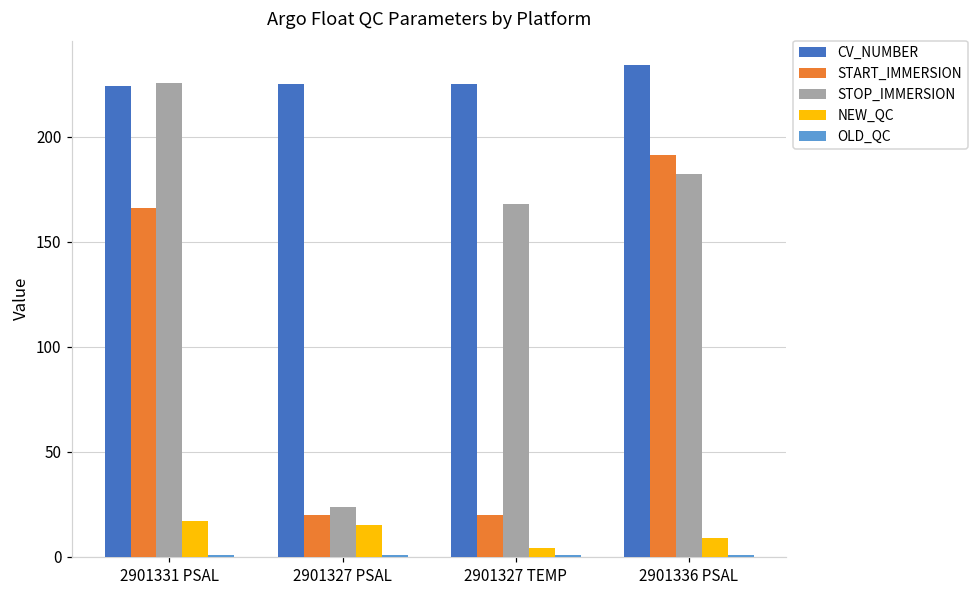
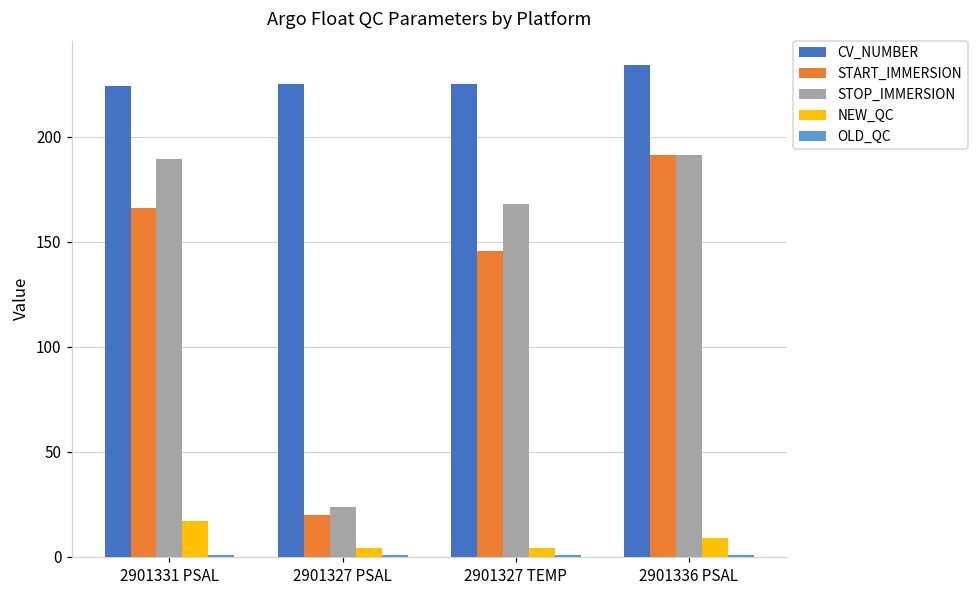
STOP_IMMERSION, 2901331 PSAL: 226 -> 189
NEW_QC, 2901327 PSAL: 15 -> 4
START_IMMERSION, 2901327 TEMP: 20 -> 146
STOP_IMMERSION, 2901336 PSAL: 182 -> 191
